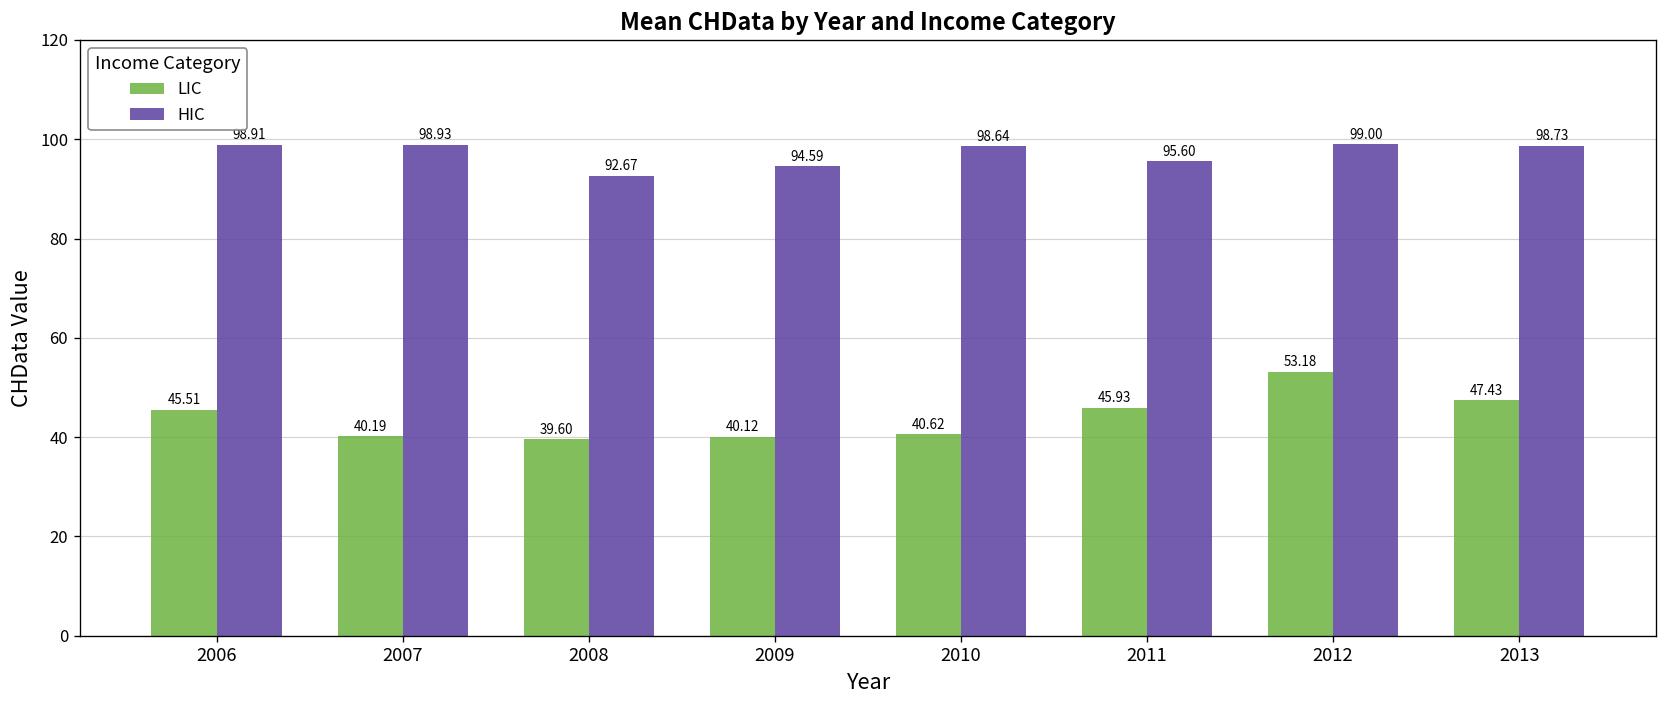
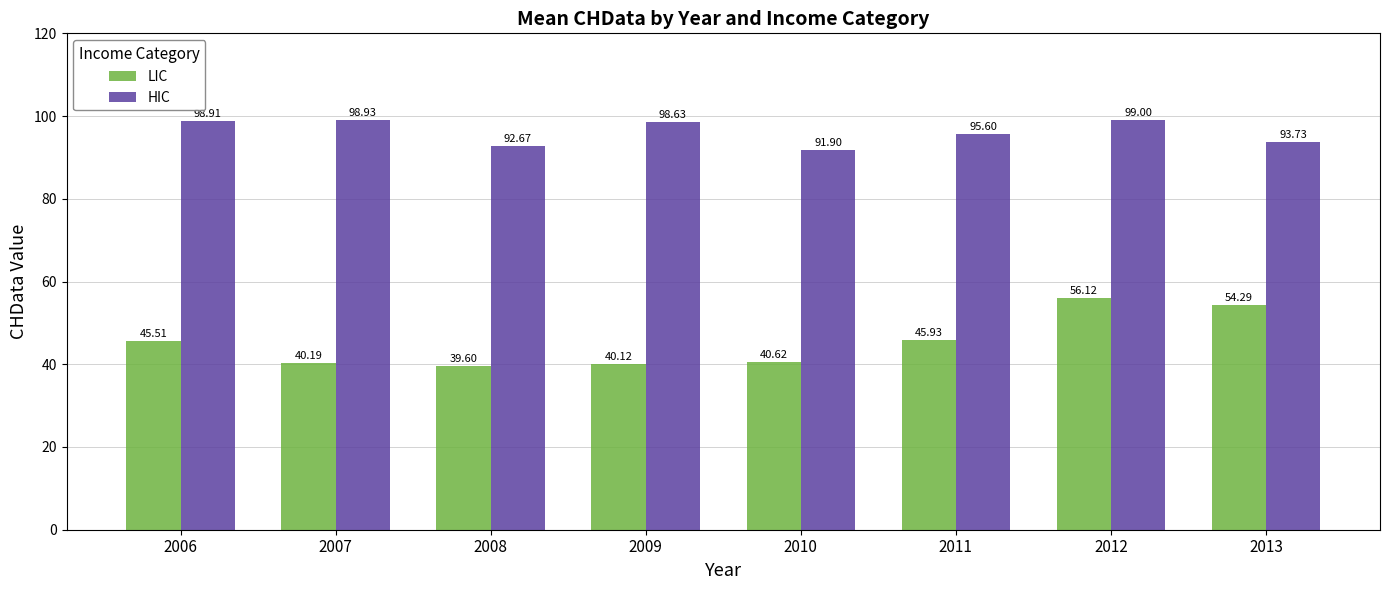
HIC, 2009: 94.59 -> 98.63
HIC, 2010: 98.64 -> 91.90
LIC, 2012: 53.18 -> 56.12
LIC, 2013: 47.43 -> 54.29
HIC, 2013: 98.73 -> 93.73
